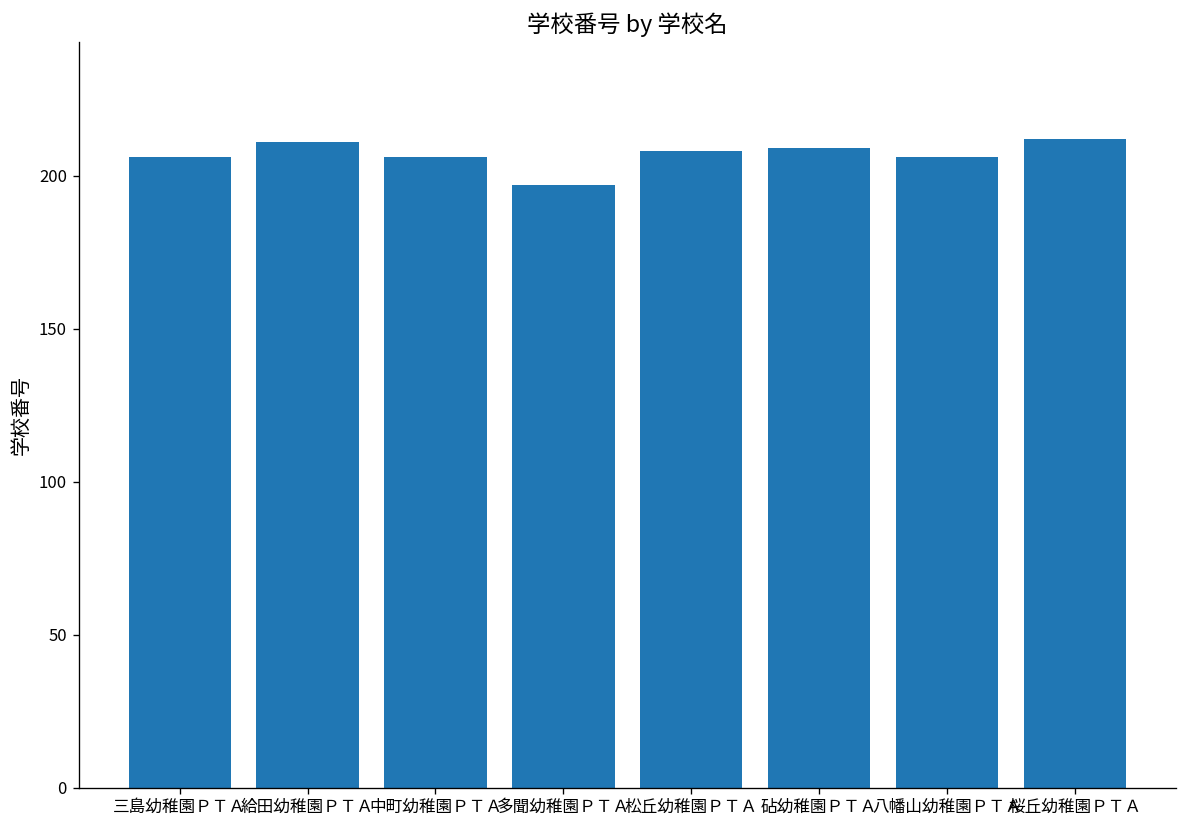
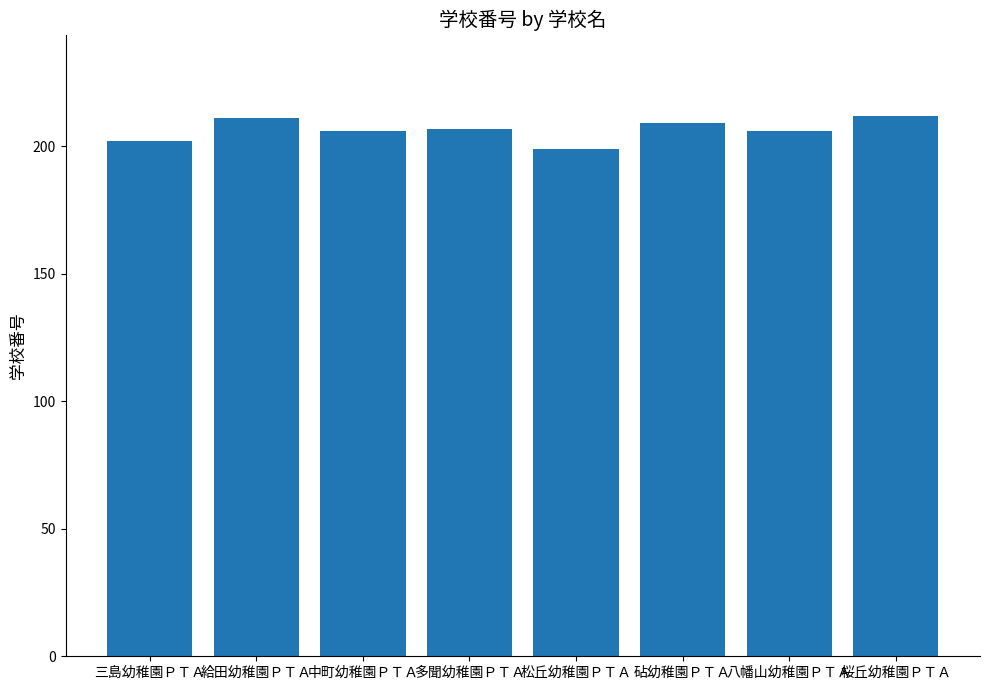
三島幼稚園ＰＴＡ: 206 -> 202
多聞幼稚園ＰＴＡ: 197 -> 207
松丘幼稚園ＰＴＡ: 208 -> 199
